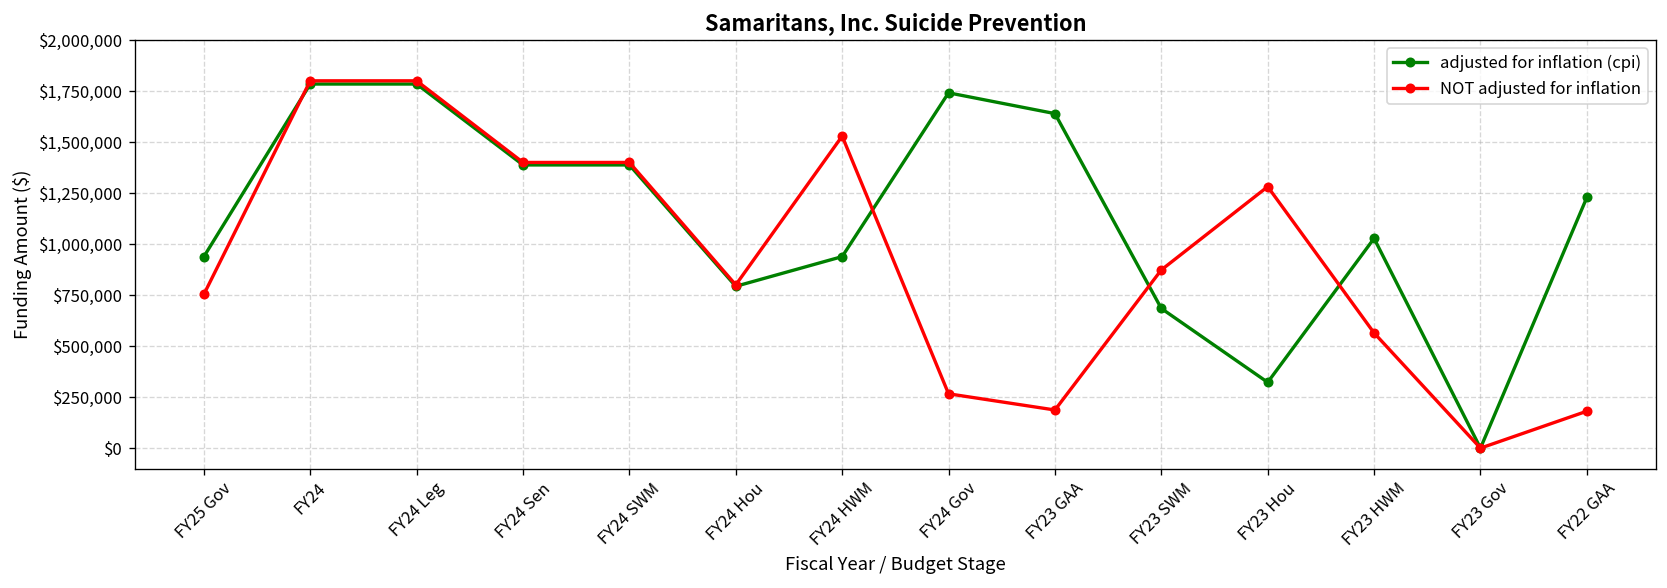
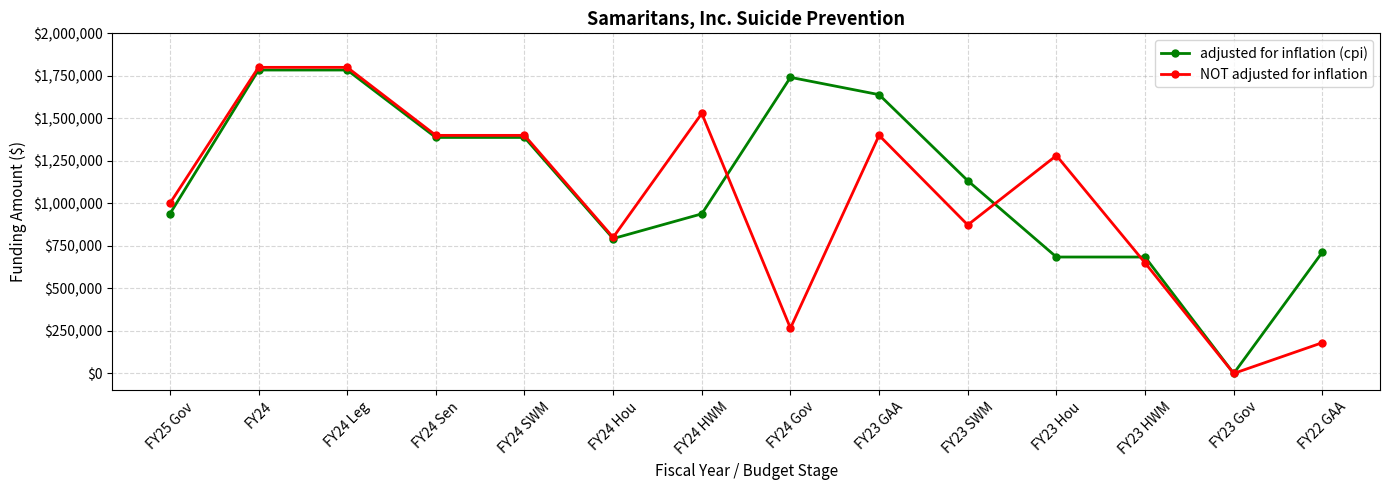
NOT adjusted for inflation, FY25 Gov: $750,000 -> $1,000,000
NOT adjusted for inflation, FY23 GAA: $190,000 -> $1,400,000
adjusted for inflation (cpi), FY23 SWM: $680,000 -> $1,130,000
adjusted for inflation (cpi), FY23 Hou: $320,000 -> $680,000
adjusted for inflation (cpi), FY23 HWM: $1,030,000 -> $680,000
NOT adjusted for inflation, FY23 HWM: $560,000 -> $650,000
adjusted for inflation (cpi), FY22 GAA: $1,230,000 -> $710,000
